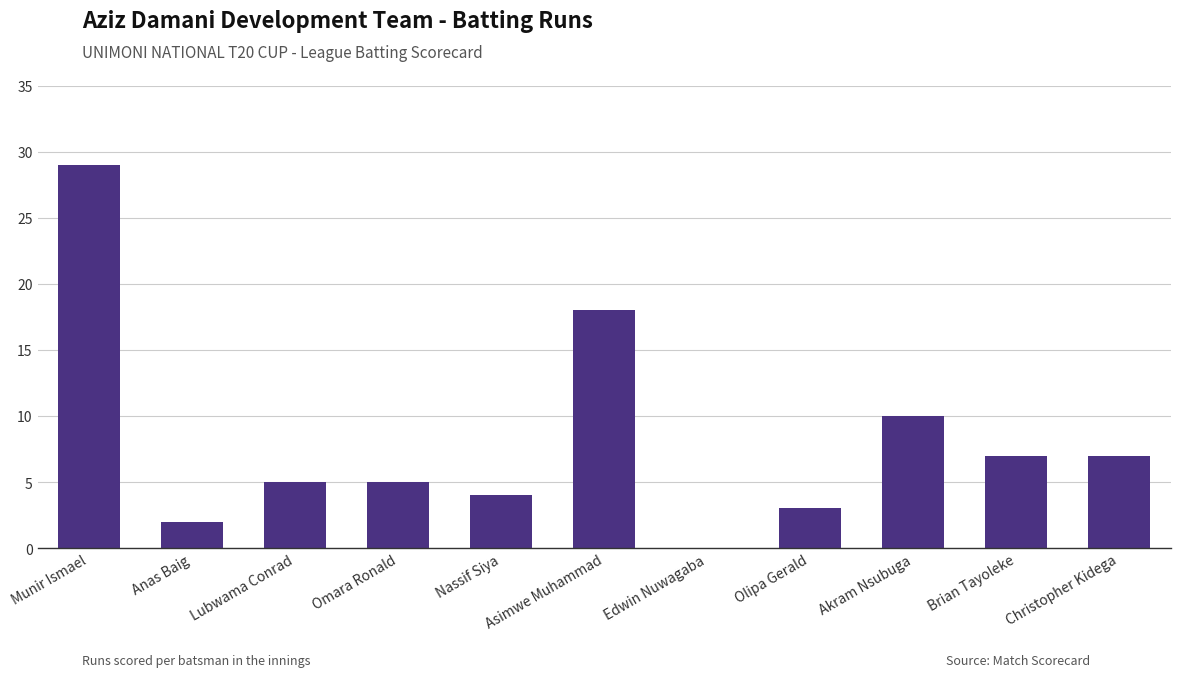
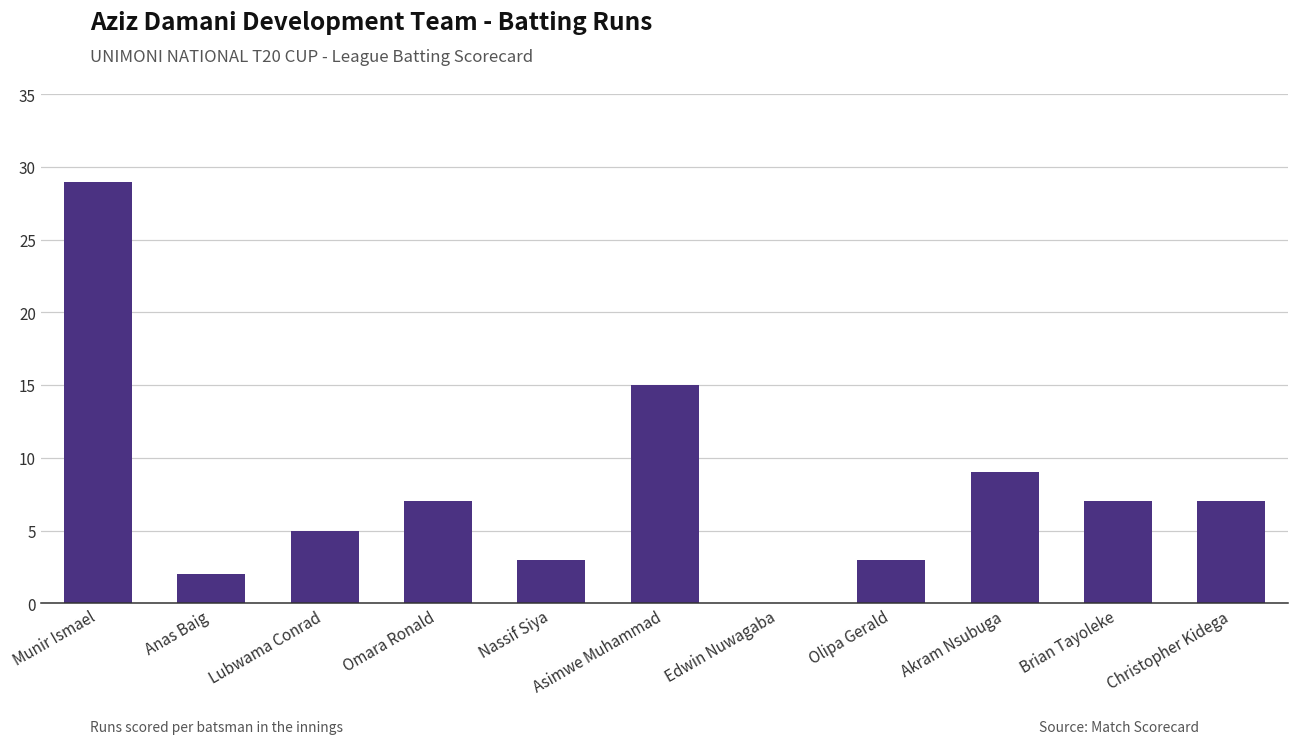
Omara Ronald: 5 -> 7
Nassif Siya: 4 -> 3
Asimwe Muhammad: 18 -> 15
Akram Nsubuga: 10 -> 9
